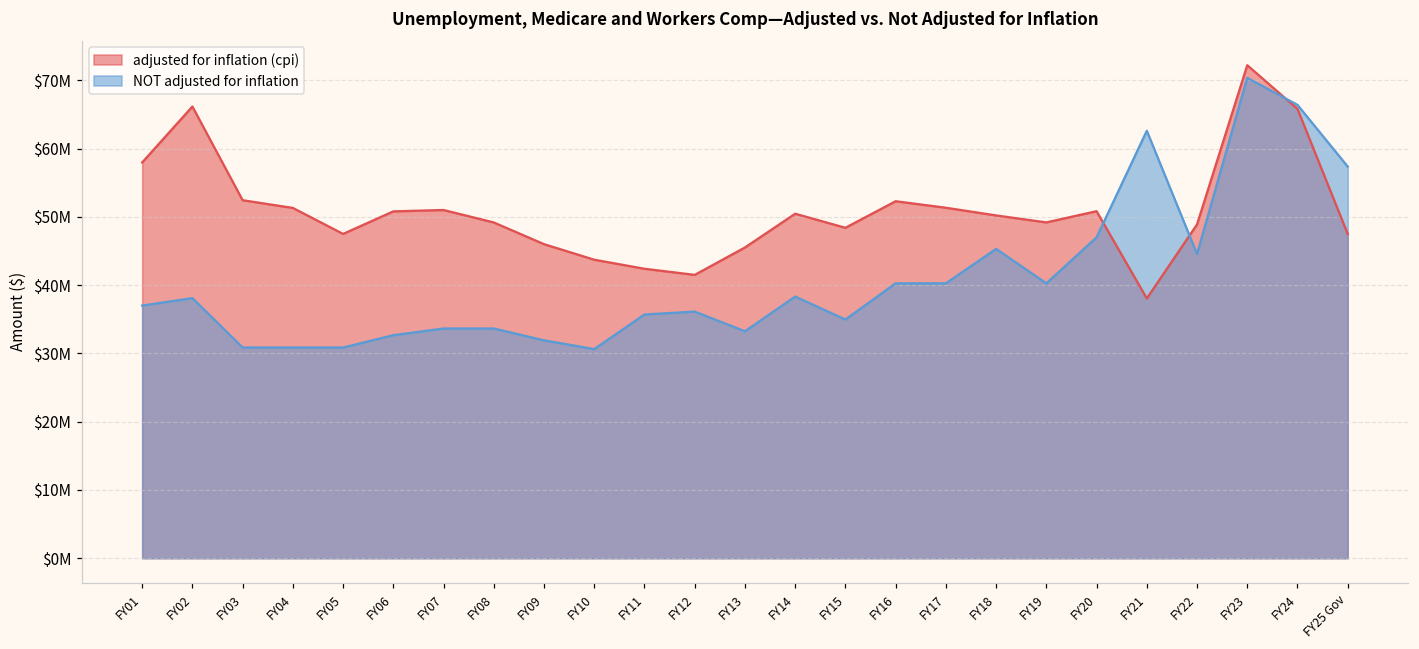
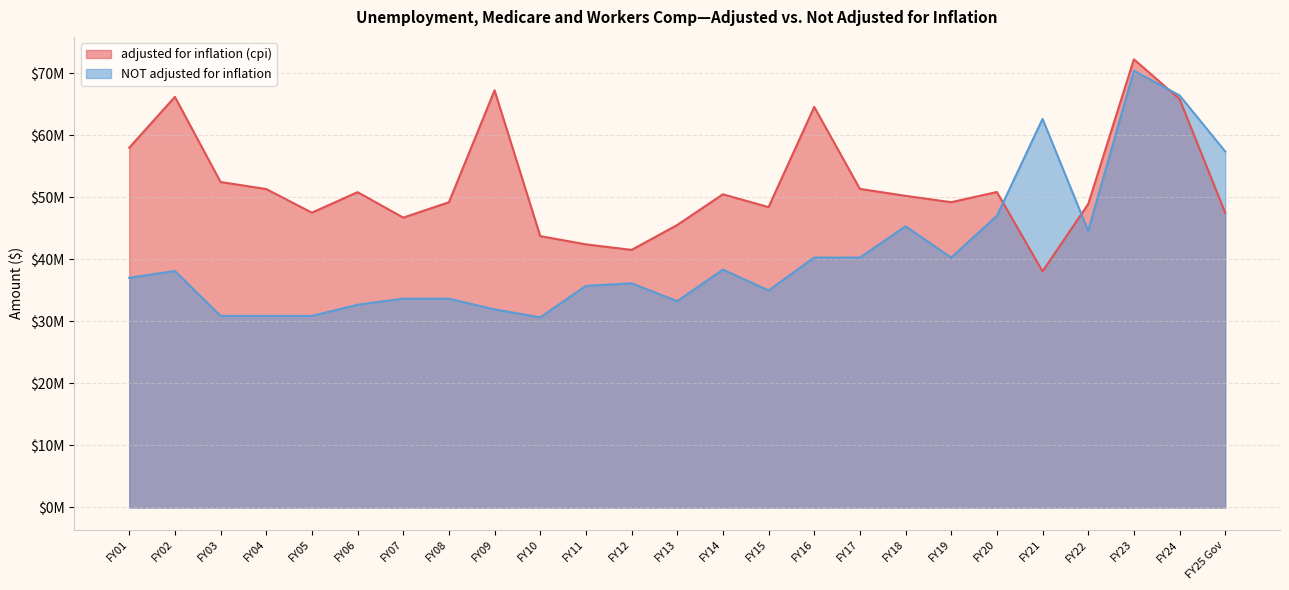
adjusted for inflation (cpi), FY07: $51000000 -> $47000000
adjusted for inflation (cpi), FY09: $46000000 -> $67000000
adjusted for inflation (cpi), FY16: $52000000 -> $65000000
